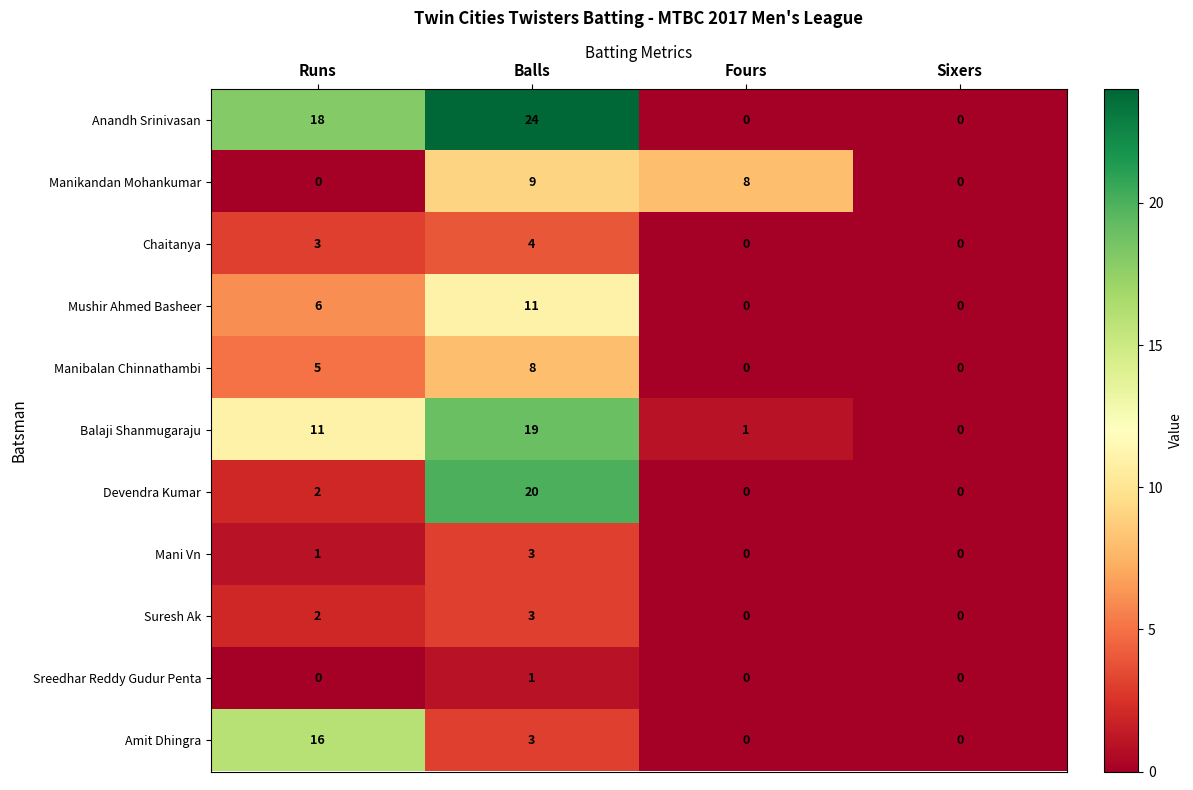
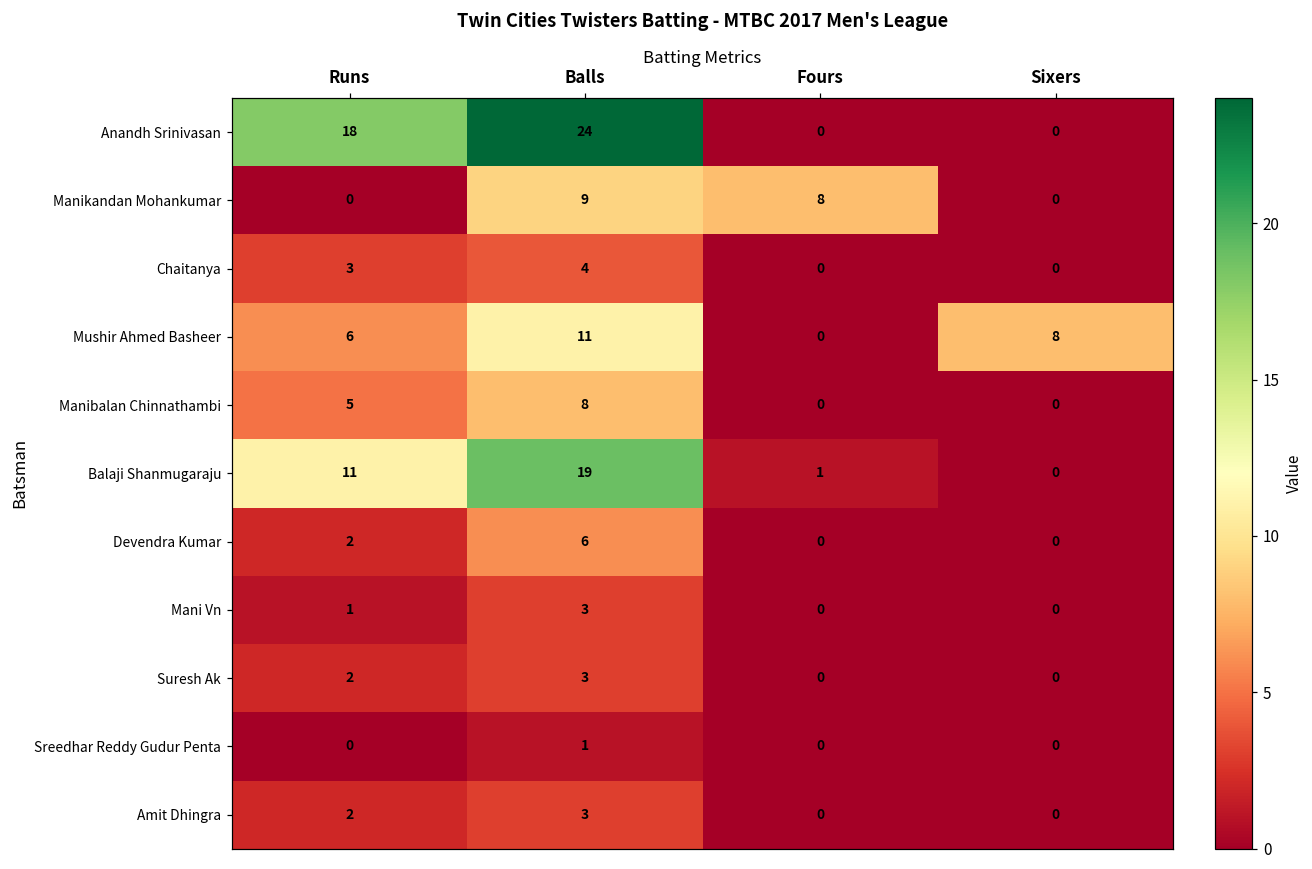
Mushir Ahmed Basheer, Sixers: 0 -> 8
Devendra Kumar, Balls: 20 -> 6
Amit Dhingra, Runs: 16 -> 2
